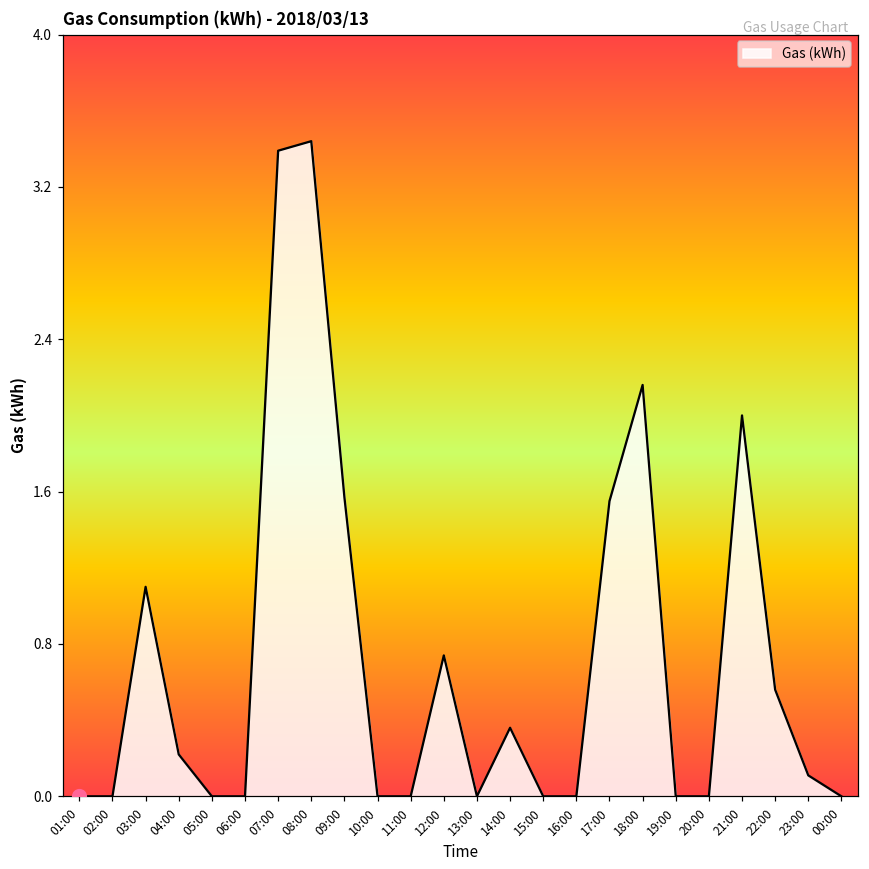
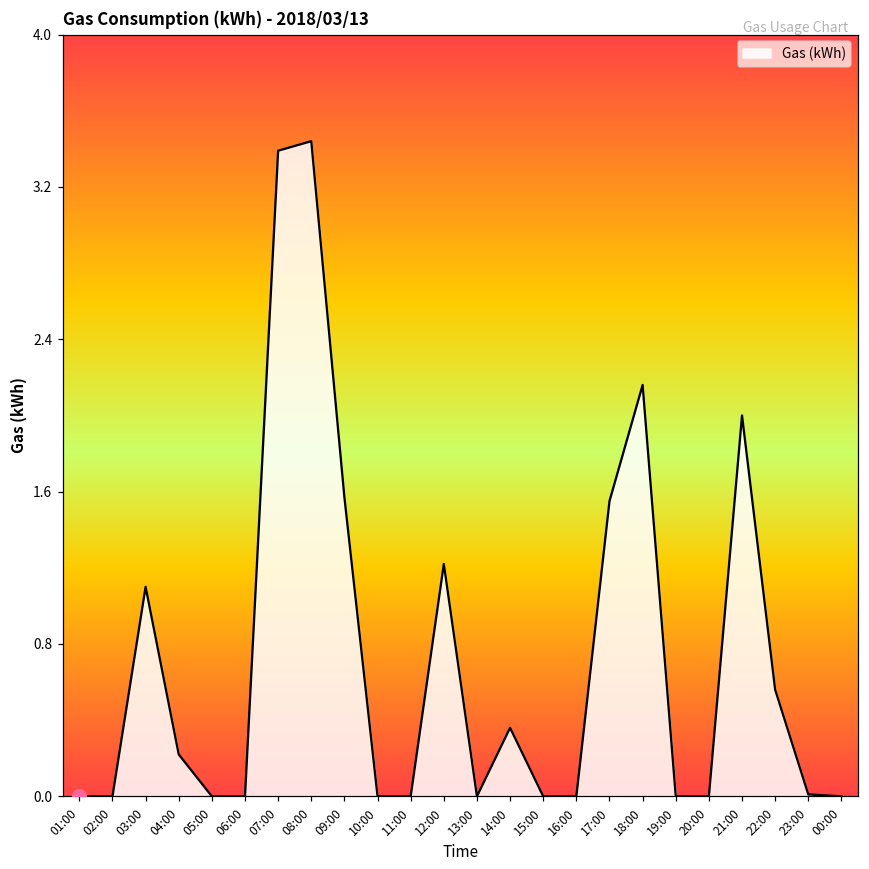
Gas (kWh), 12:00: 0.74 -> 1.22
Gas (kWh), 23:00: 0.11 -> 0.01
